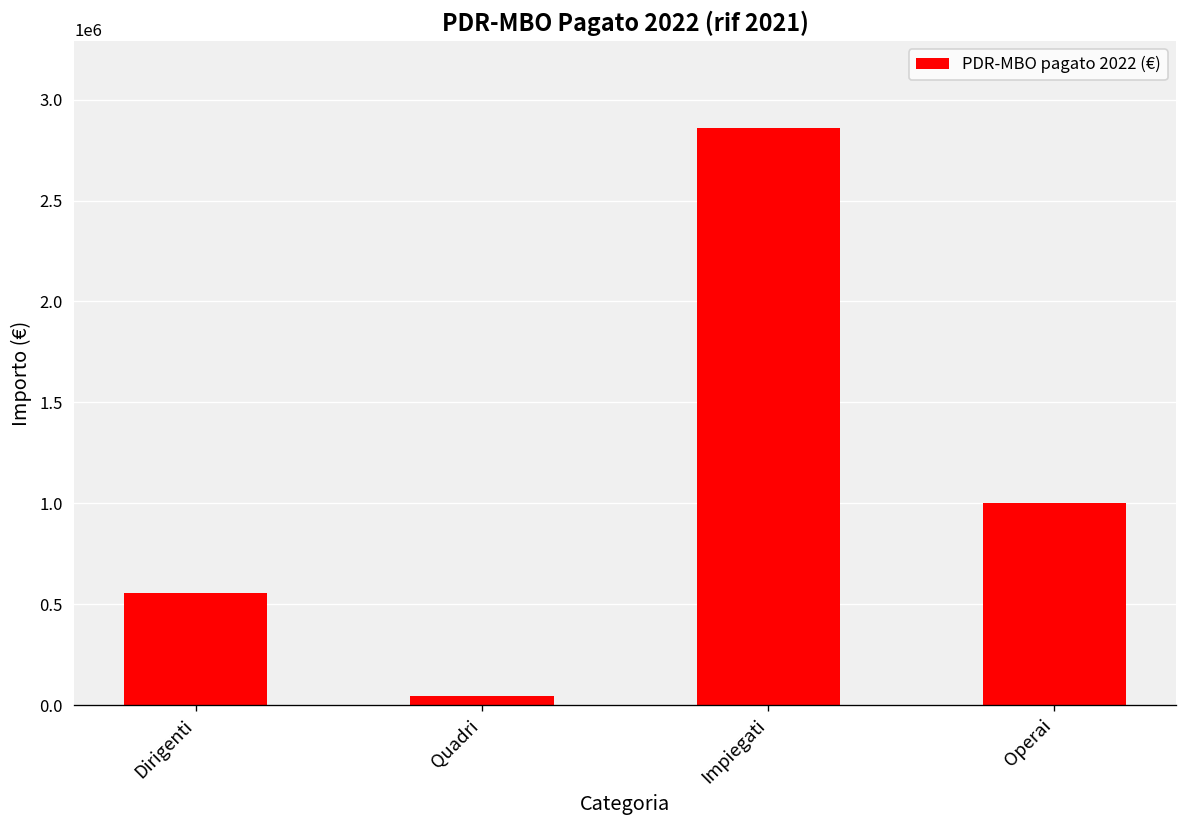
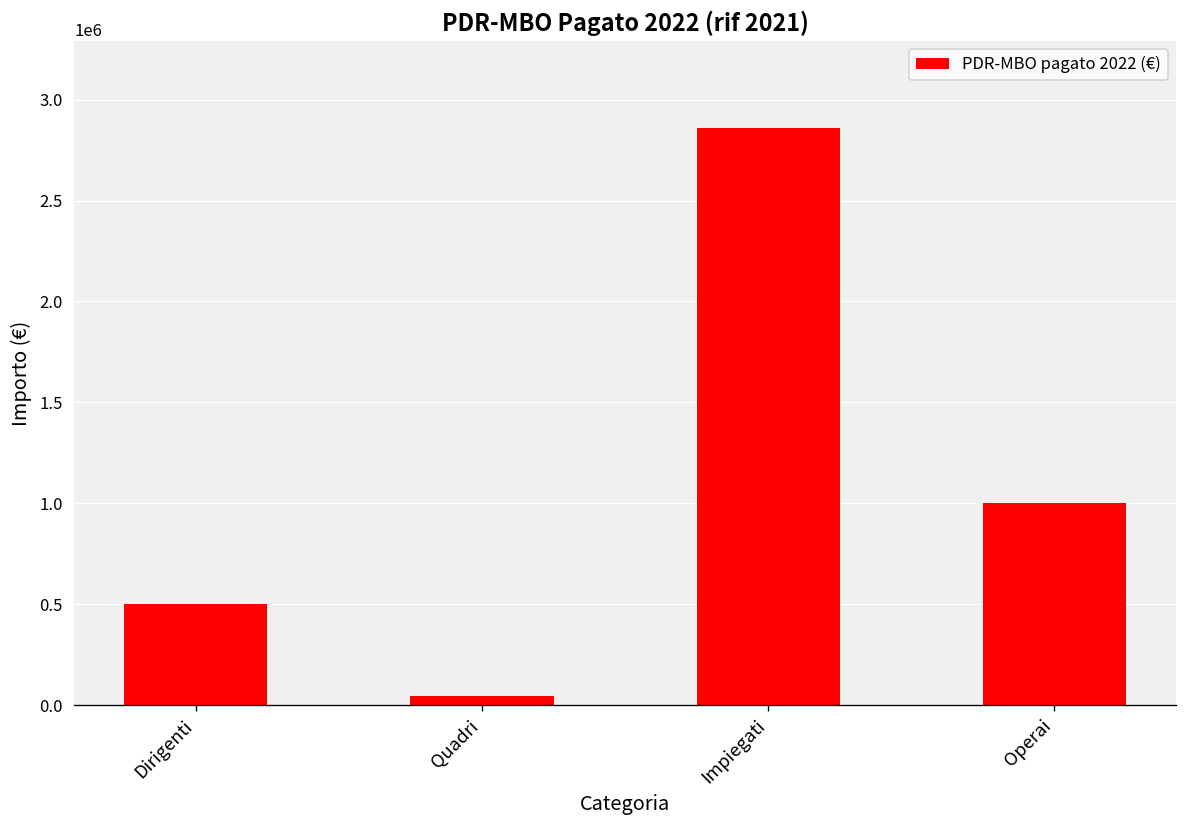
Dirigenti: 550000 -> 500000
